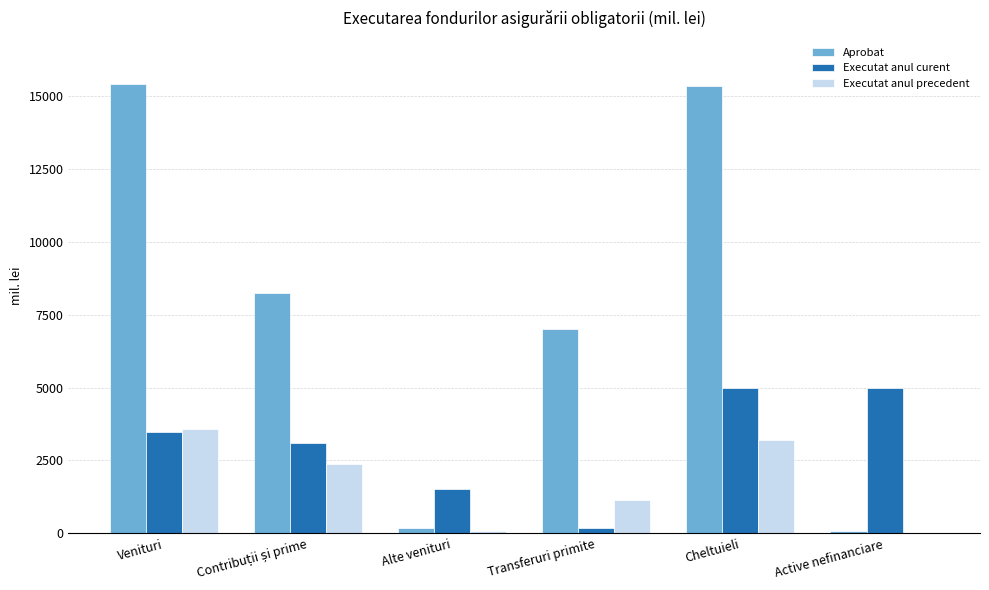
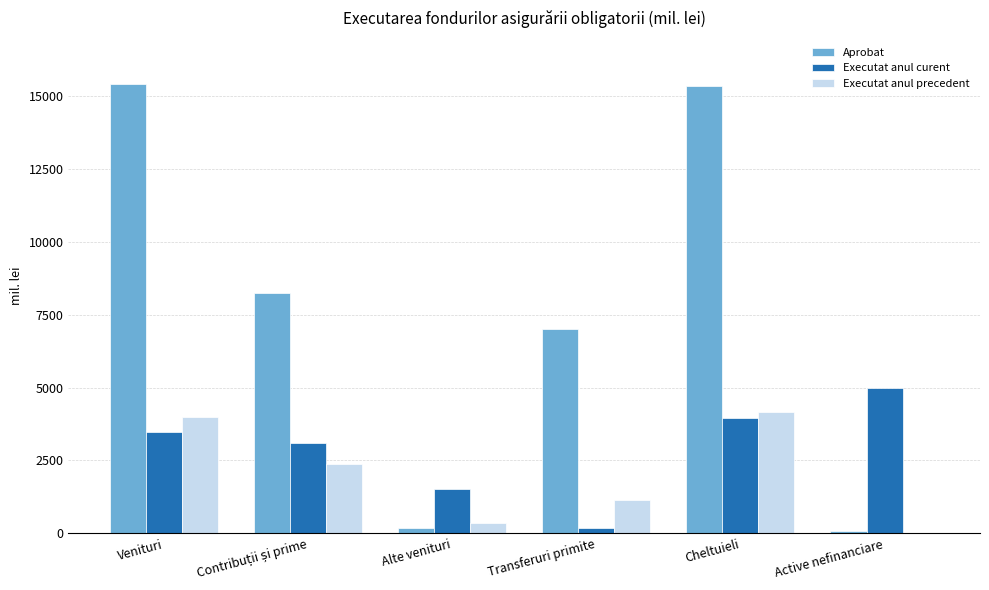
Executat anul precedent, Venituri: 3600 -> 4000
Executat anul precedent, Alte venituri: 100 -> 400
Executat anul curent, Cheltuieli: 5000 -> 4000
Executat anul precedent, Cheltuieli: 3200 -> 4200
